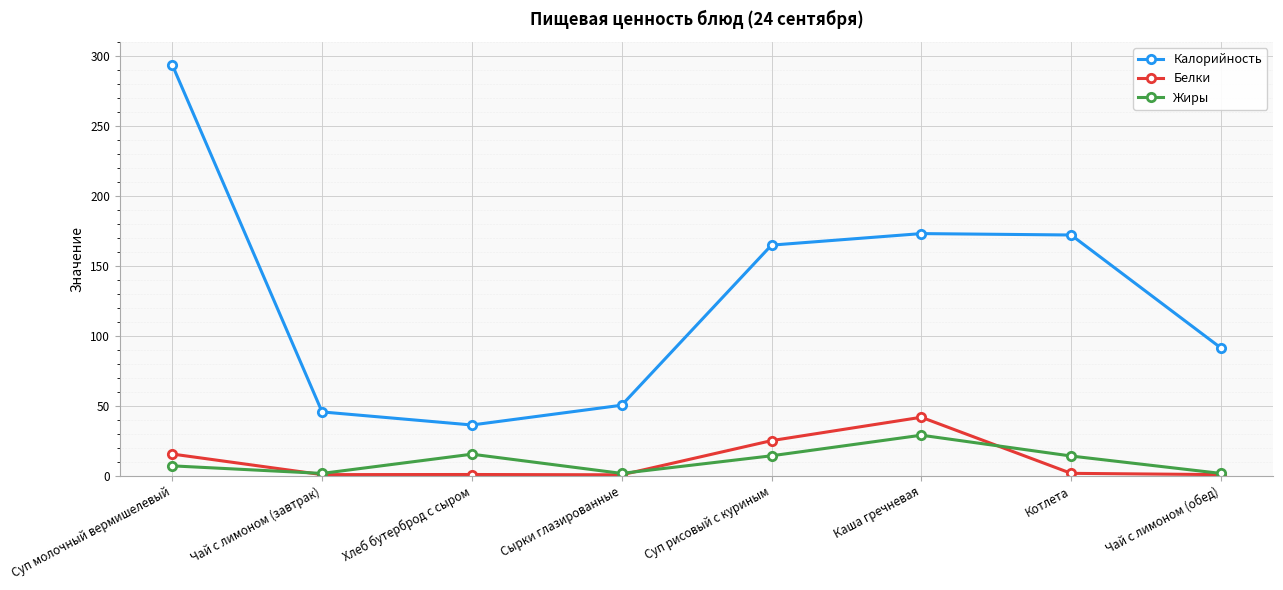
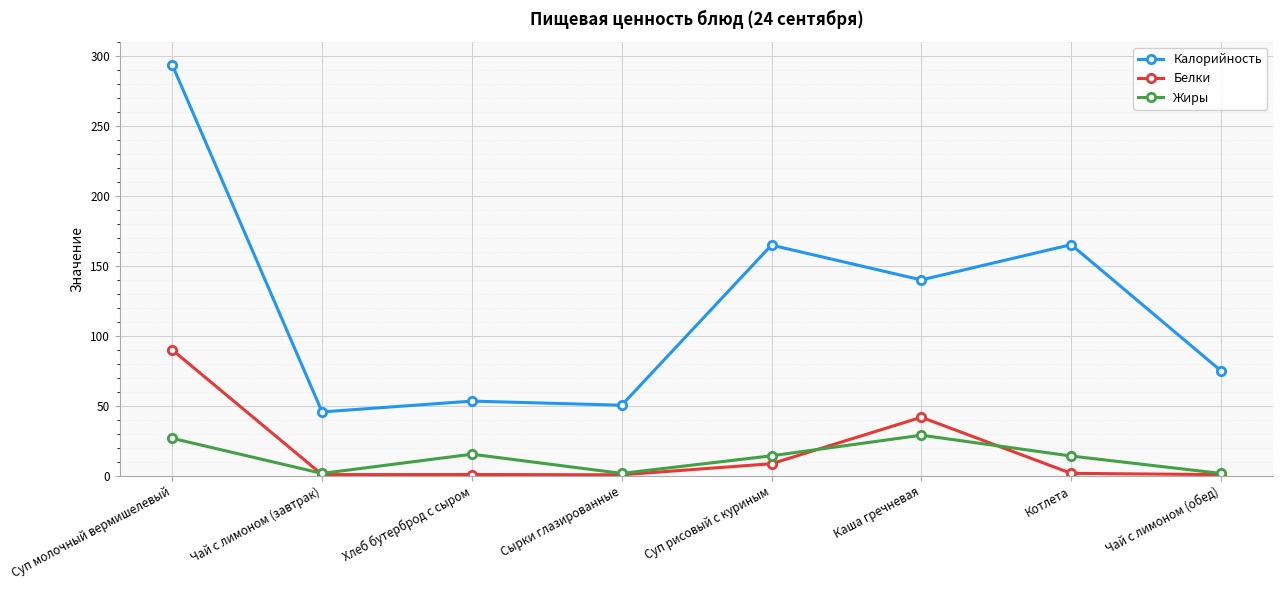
Белки, Суп молочный вермишелевый: 16 -> 90
Жиры, Суп молочный вермишелевый: 7 -> 27
Калорийность, Хлеб бутерброд с сыром: 36 -> 53
Белки, Суп рисовый с куриным: 25 -> 9
Калорийность, Каша гречневая: 173 -> 140
Калорийность, Котлета: 172 -> 165
Калорийность, Чай с лимоном (обед): 91 -> 75
